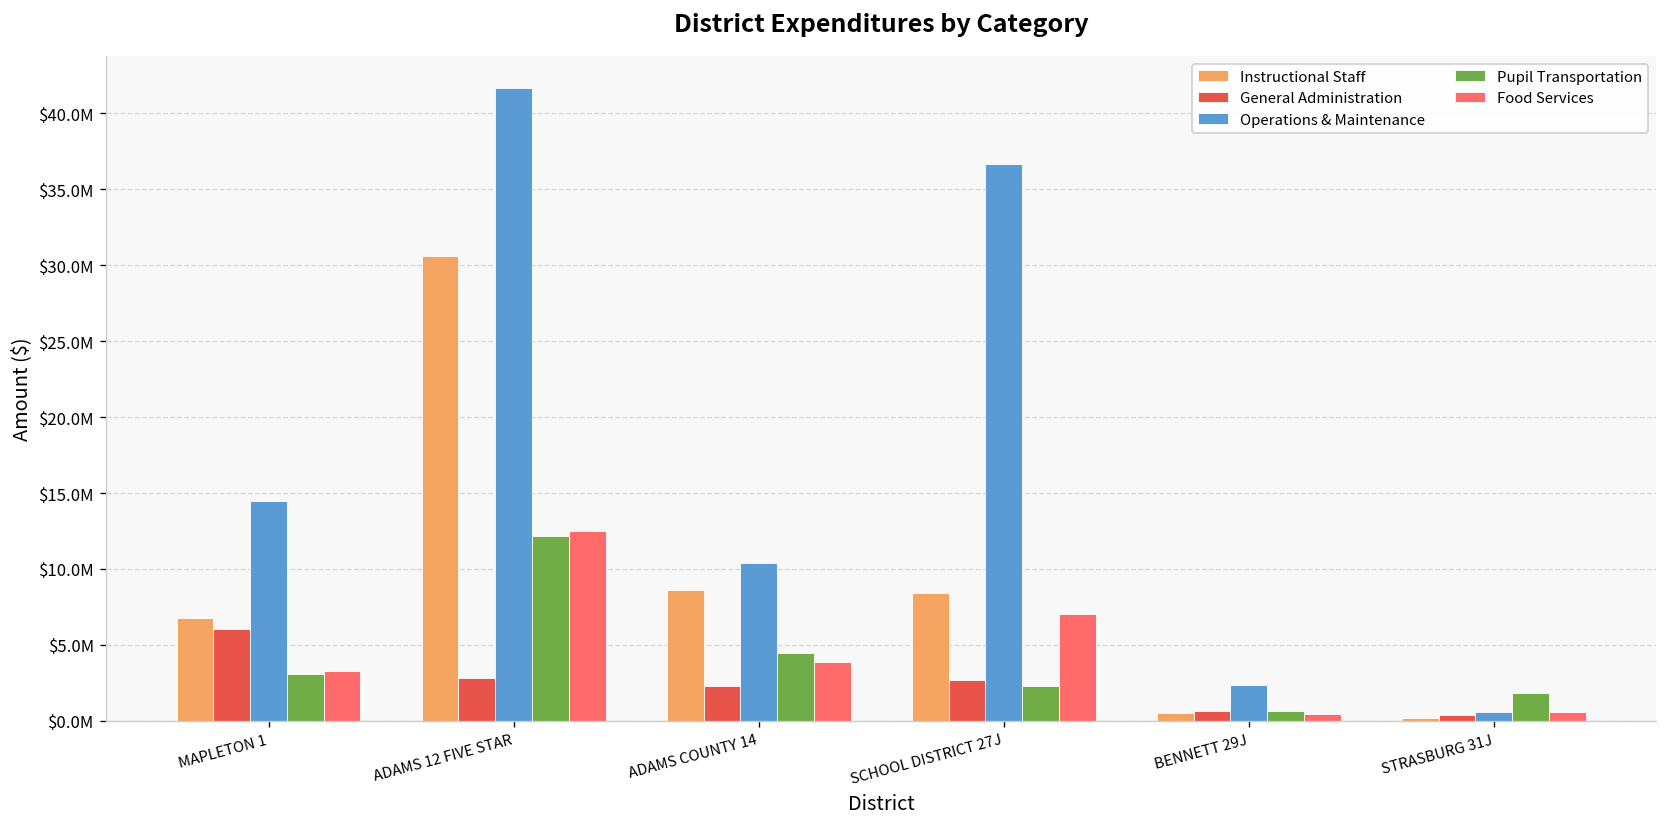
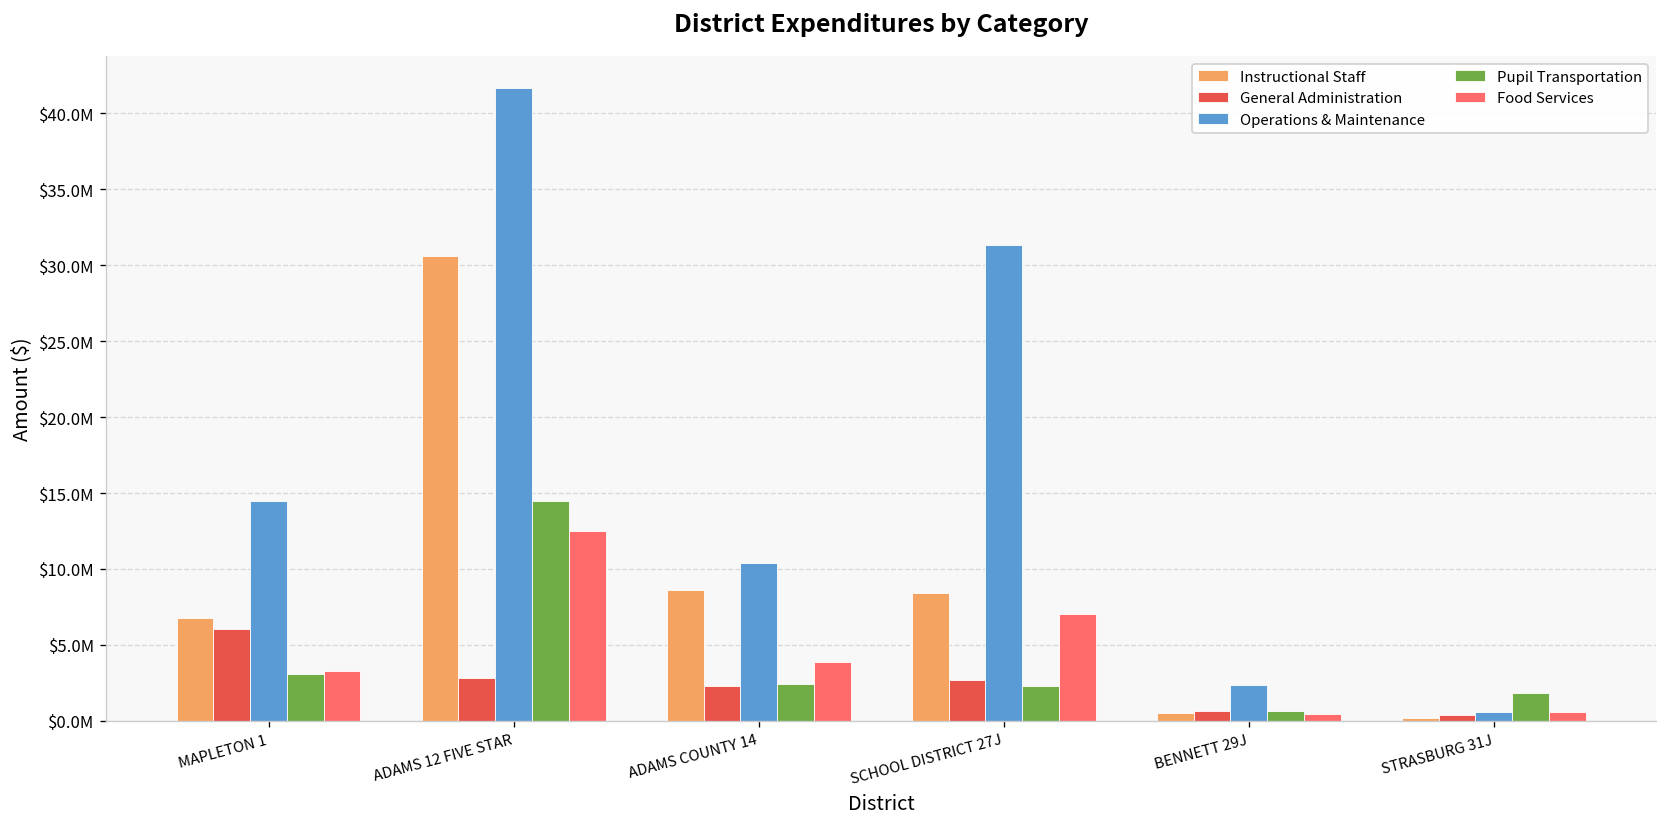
Pupil Transportation, ADAMS 12 FIVE STAR: $12100000 -> $14500000
Pupil Transportation, ADAMS COUNTY 14: $4500000 -> $2400000
Operations & Maintenance, SCHOOL DISTRICT 27J: $36600000 -> $31300000
